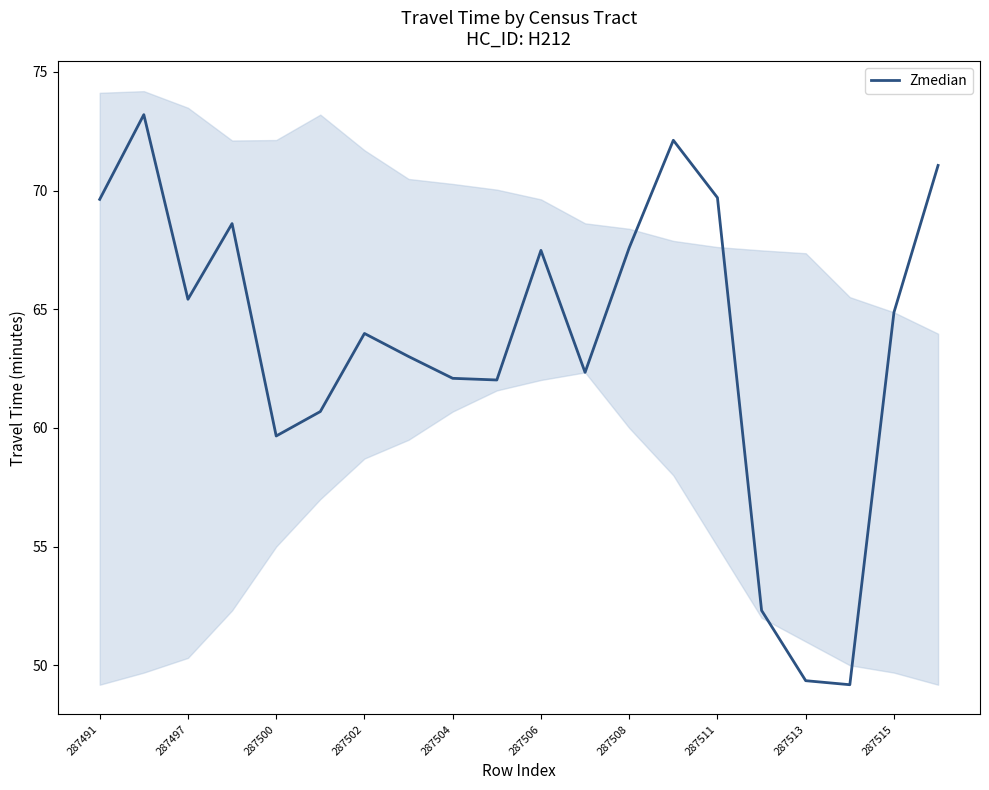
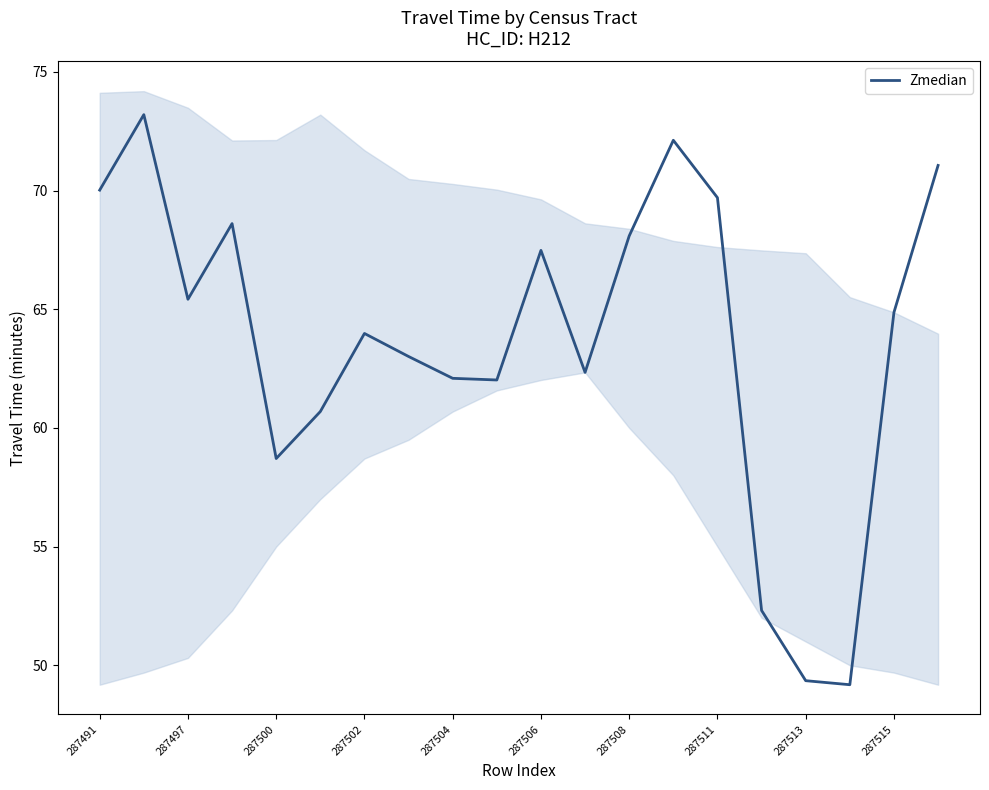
Zmedian, 287491: 69.6 -> 70.0
Zmedian, 287500: 59.7 -> 58.7
Zmedian, 287508: 67.6 -> 68.1
